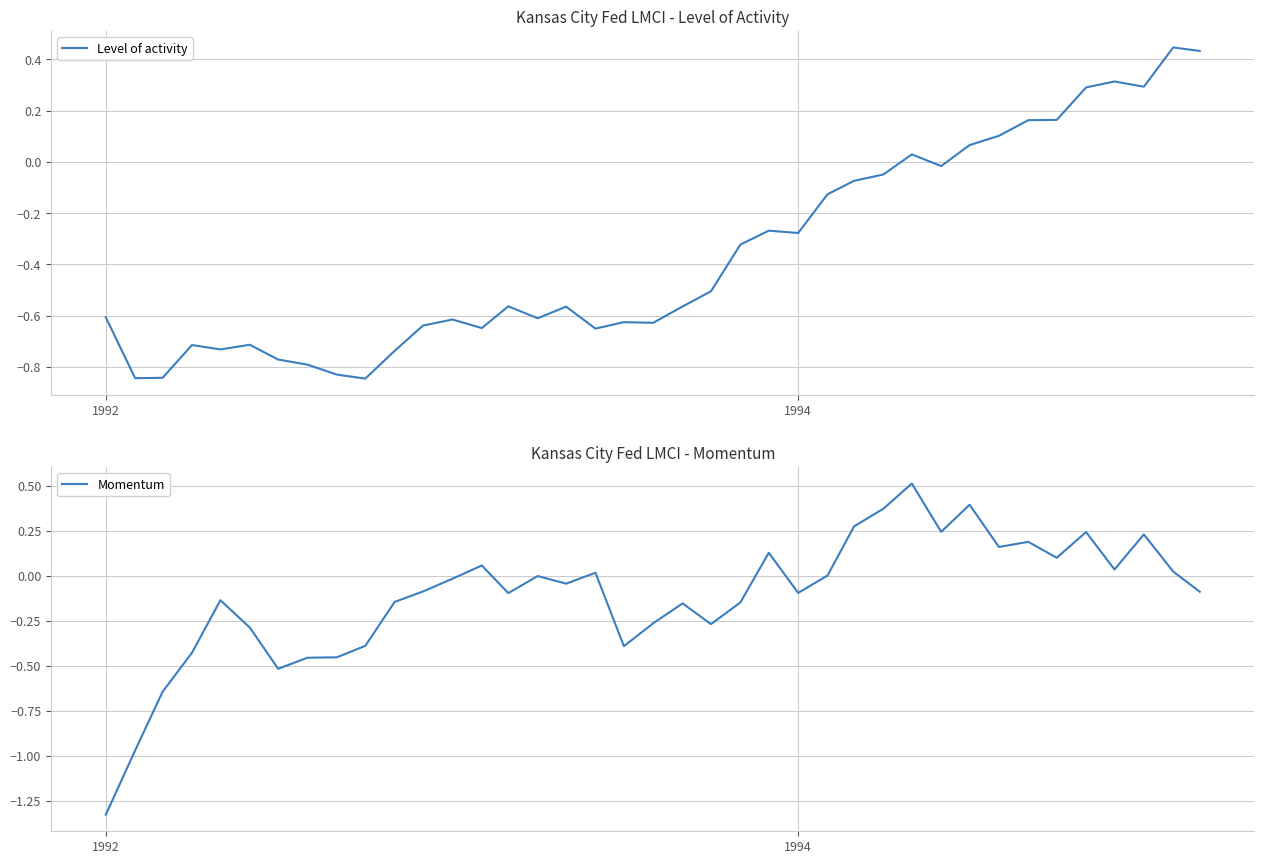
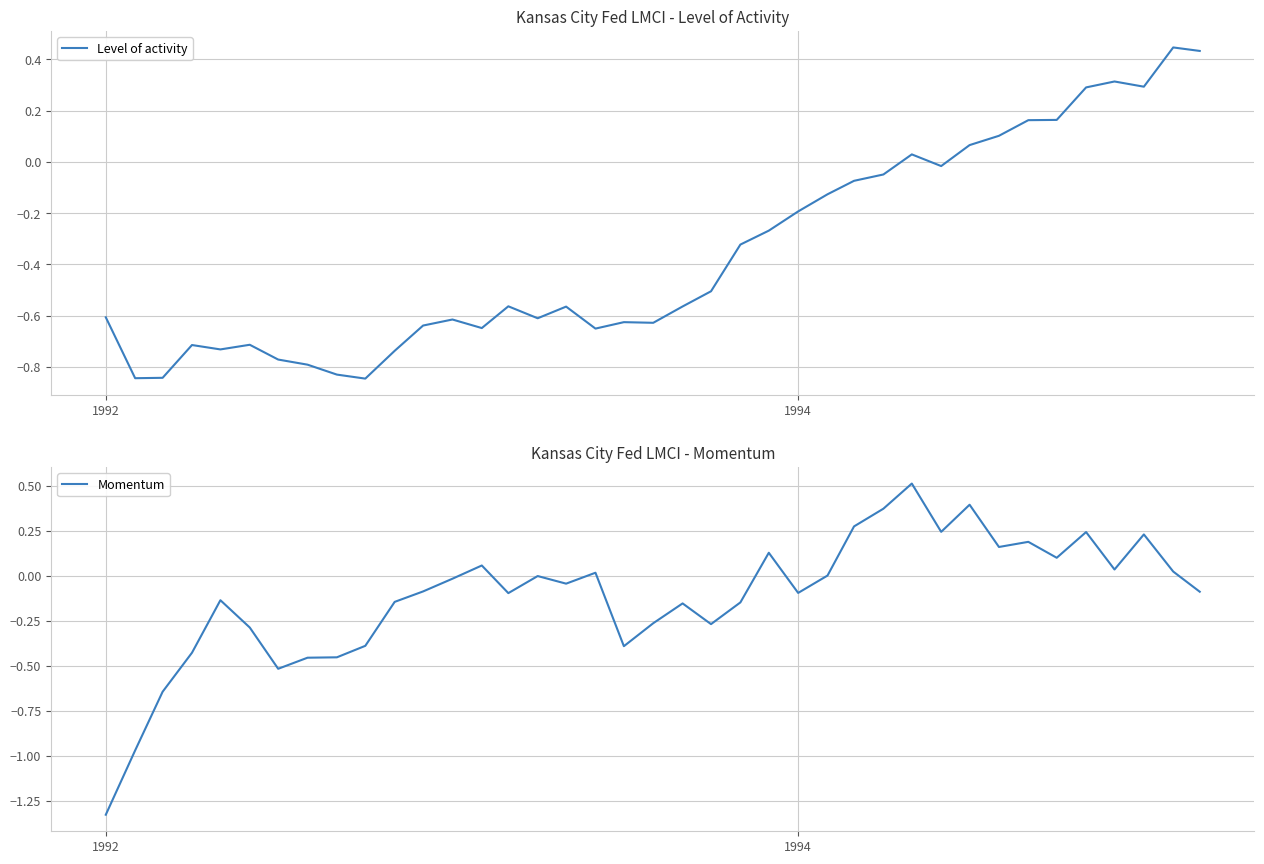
Kansas City Fed LMCI - Level of Activity, 1994: -0.28 -> -0.19
